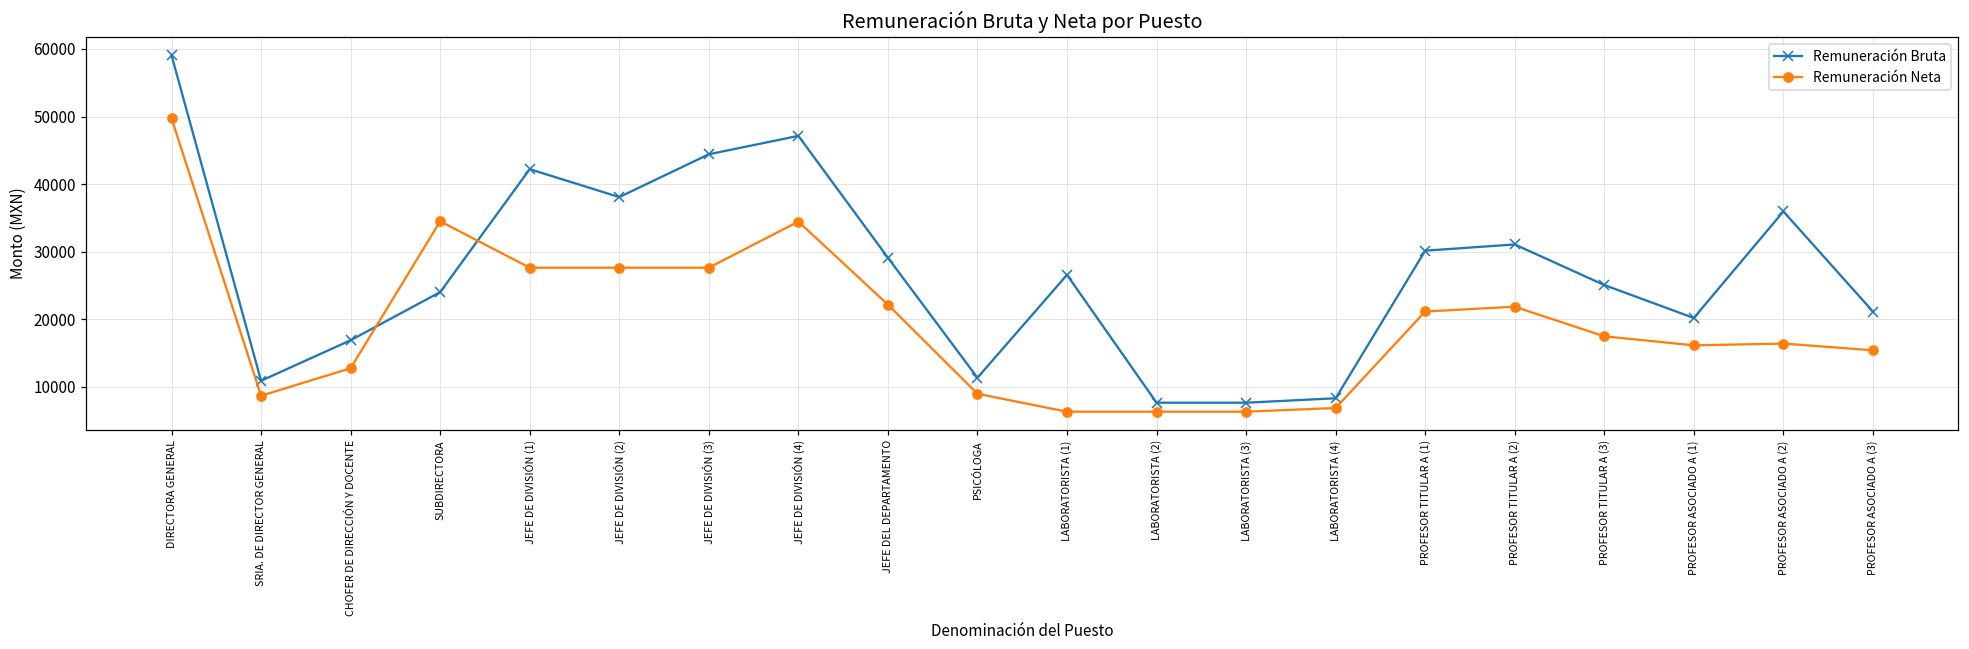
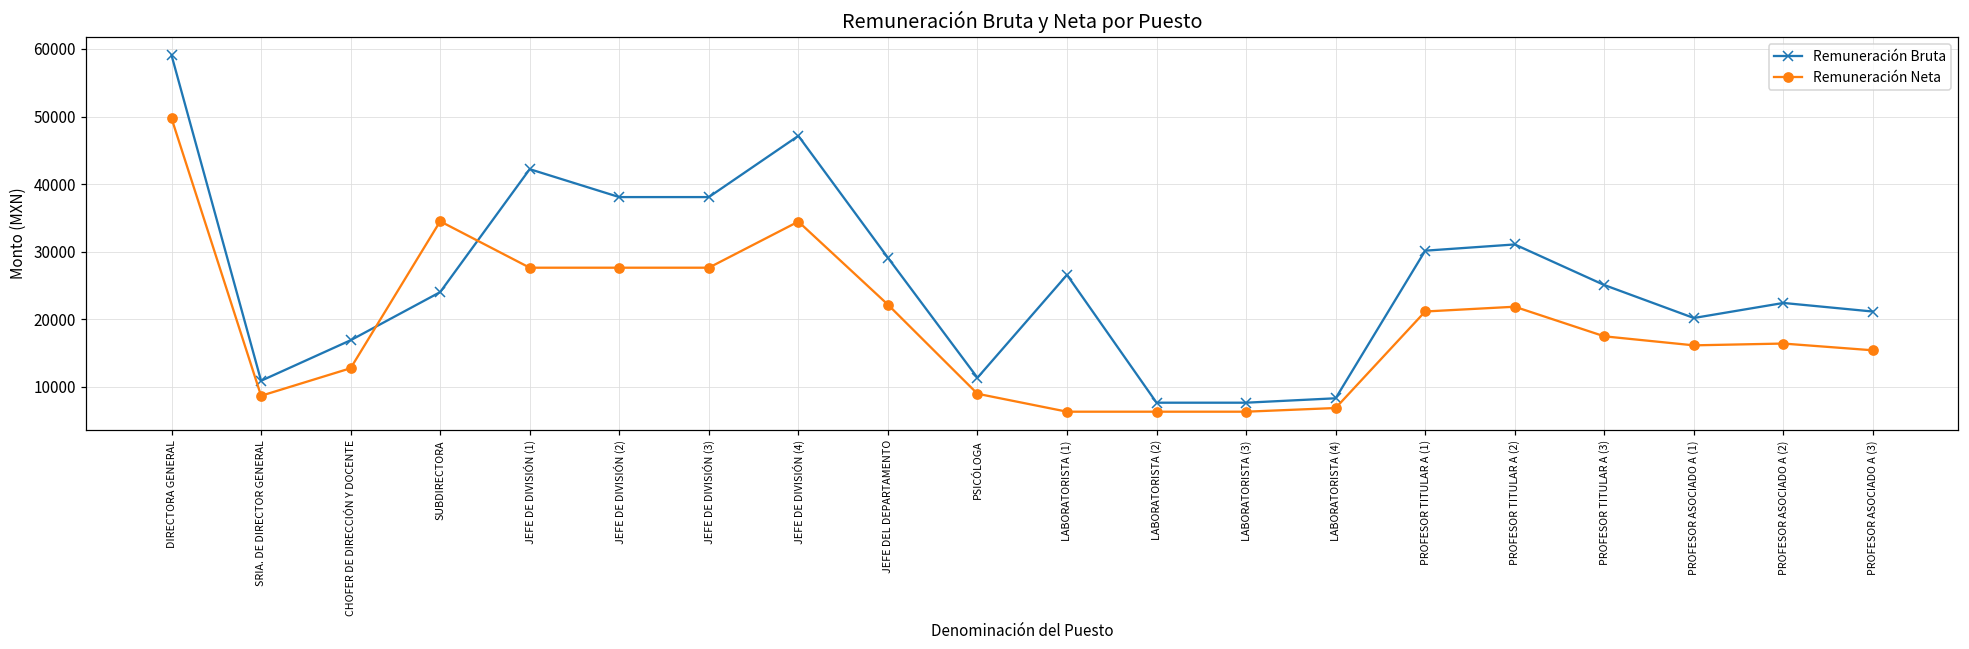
Remuneración Bruta, JEFE DE DIVISIÓN (3): 44000 -> 38000
Remuneración Bruta, PROFESOR ASOCIADO A (2): 36000 -> 22000
